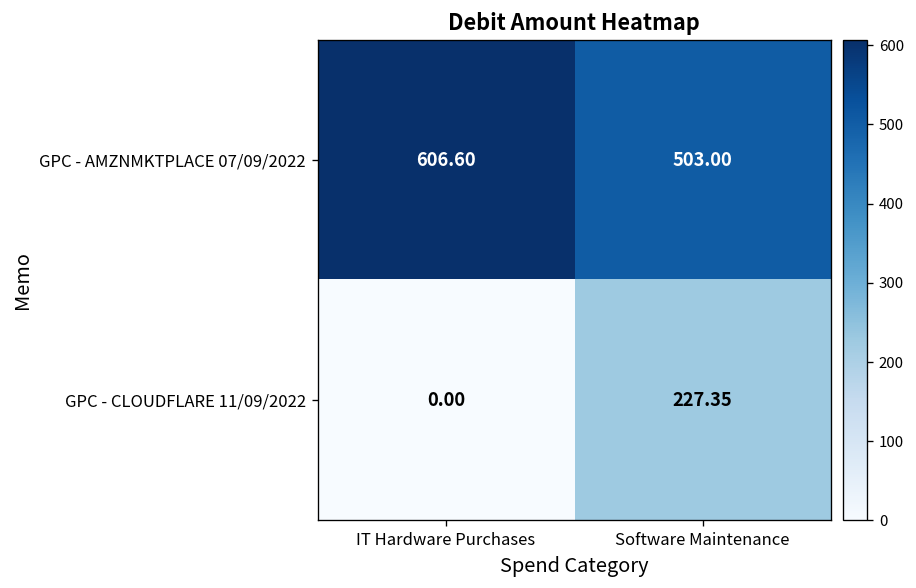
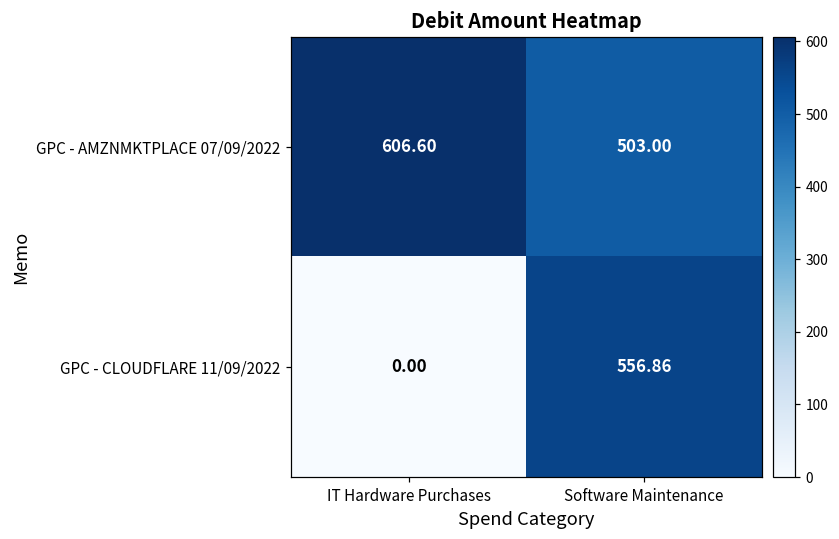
GPC - CLOUDFLARE 11/09/2022, Software Maintenance: 227.35 -> 556.86
